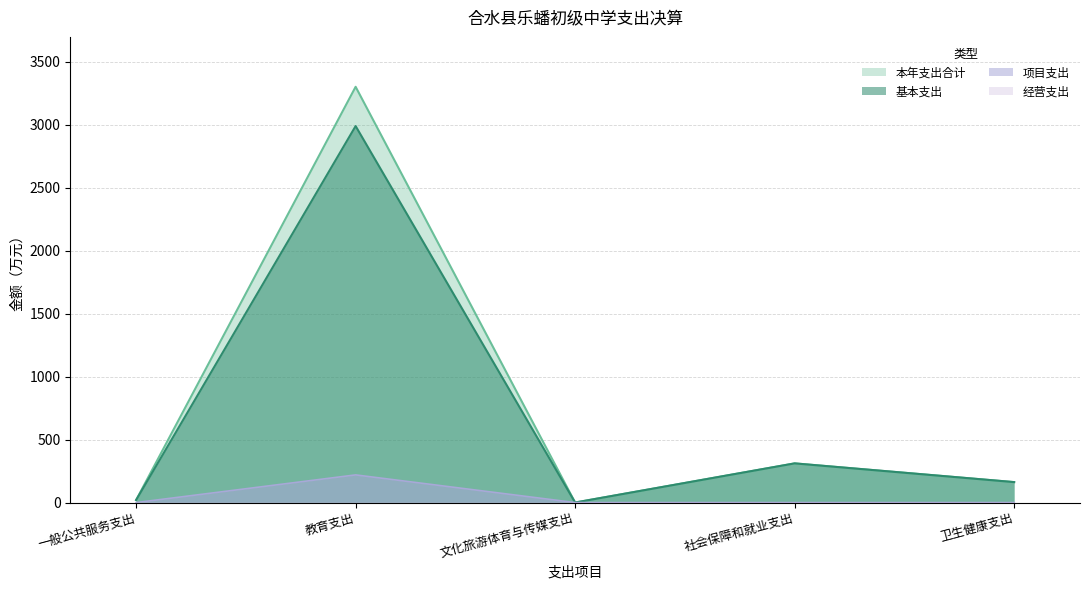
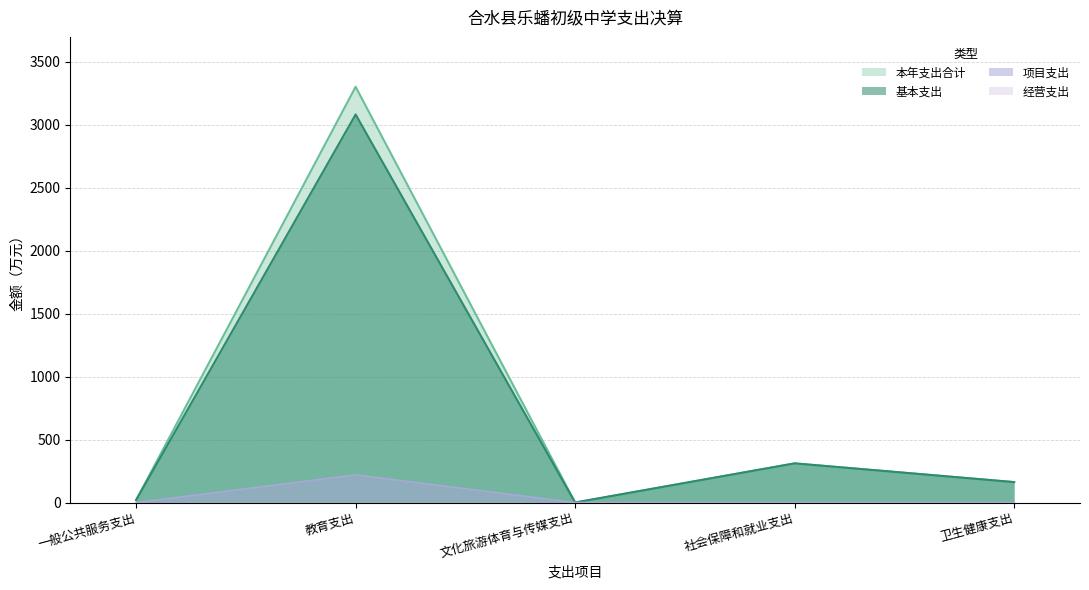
基本支出, 教育支出: 2990 -> 3080
